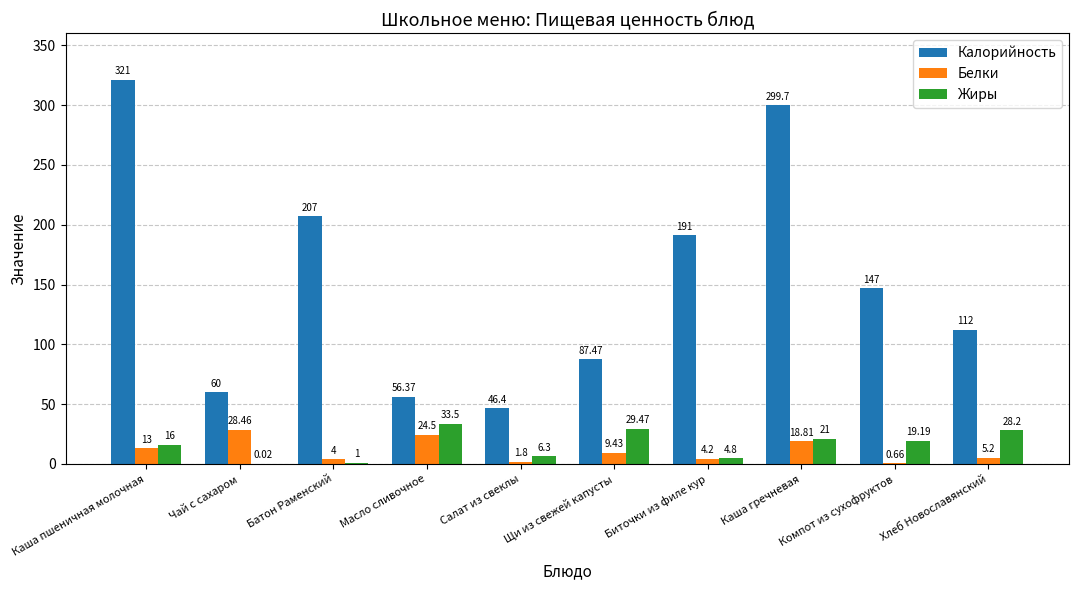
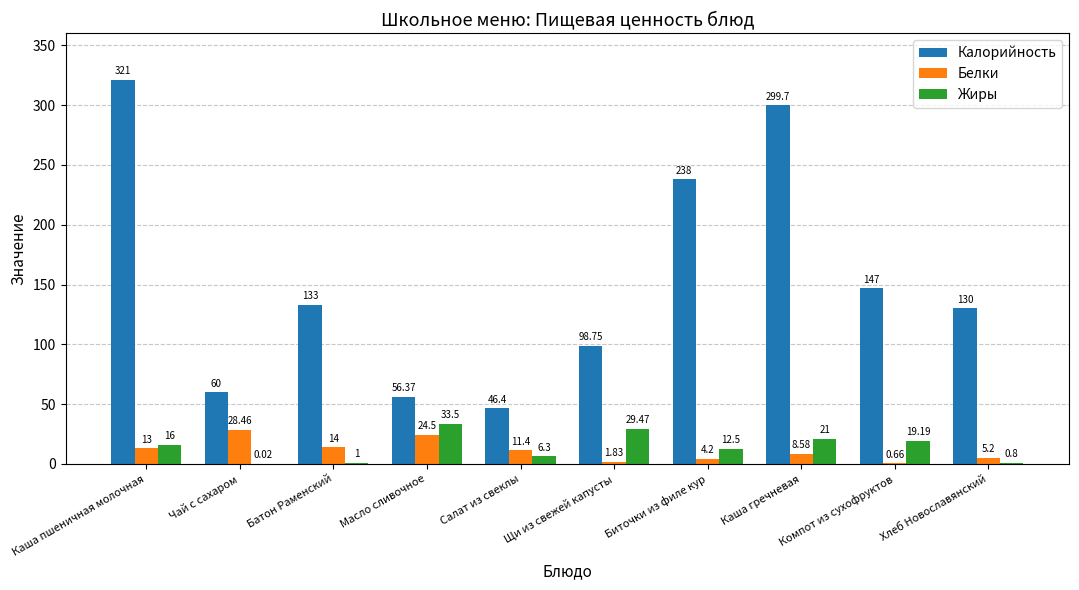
Калорийность, Батон Раменский: 207 -> 133
Белки, Батон Раменский: 4 -> 14
Белки, Салат из свеклы: 1.8 -> 11.4
Калорийность, Щи из свежей капусты: 87.47 -> 98.75
Белки, Щи из свежей капусты: 9.43 -> 1.83
Калорийность, Биточки из филе кур: 191 -> 238
Жиры, Биточки из филе кур: 4.8 -> 12.5
Белки, Каша гречневая: 18.81 -> 8.58
Калорийность, Хлеб Новославянский: 112 -> 130
Жиры, Хлеб Новославянский: 28.2 -> 0.8
